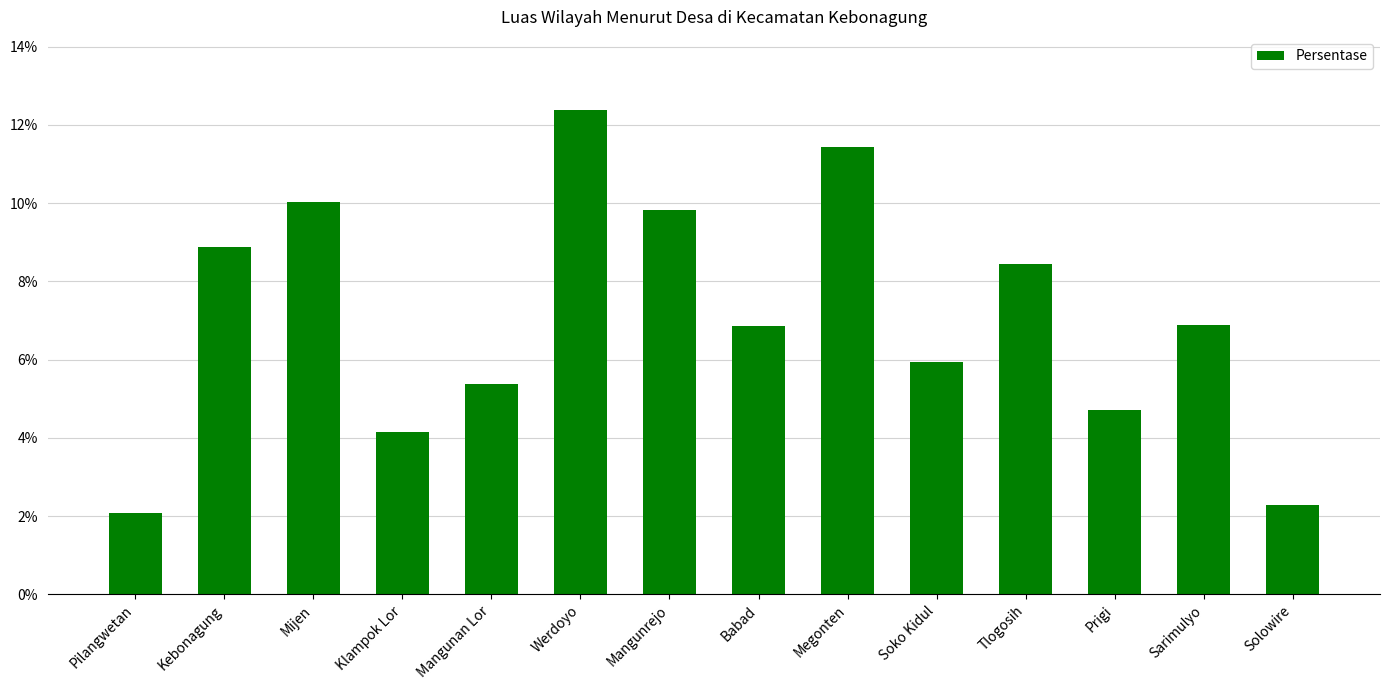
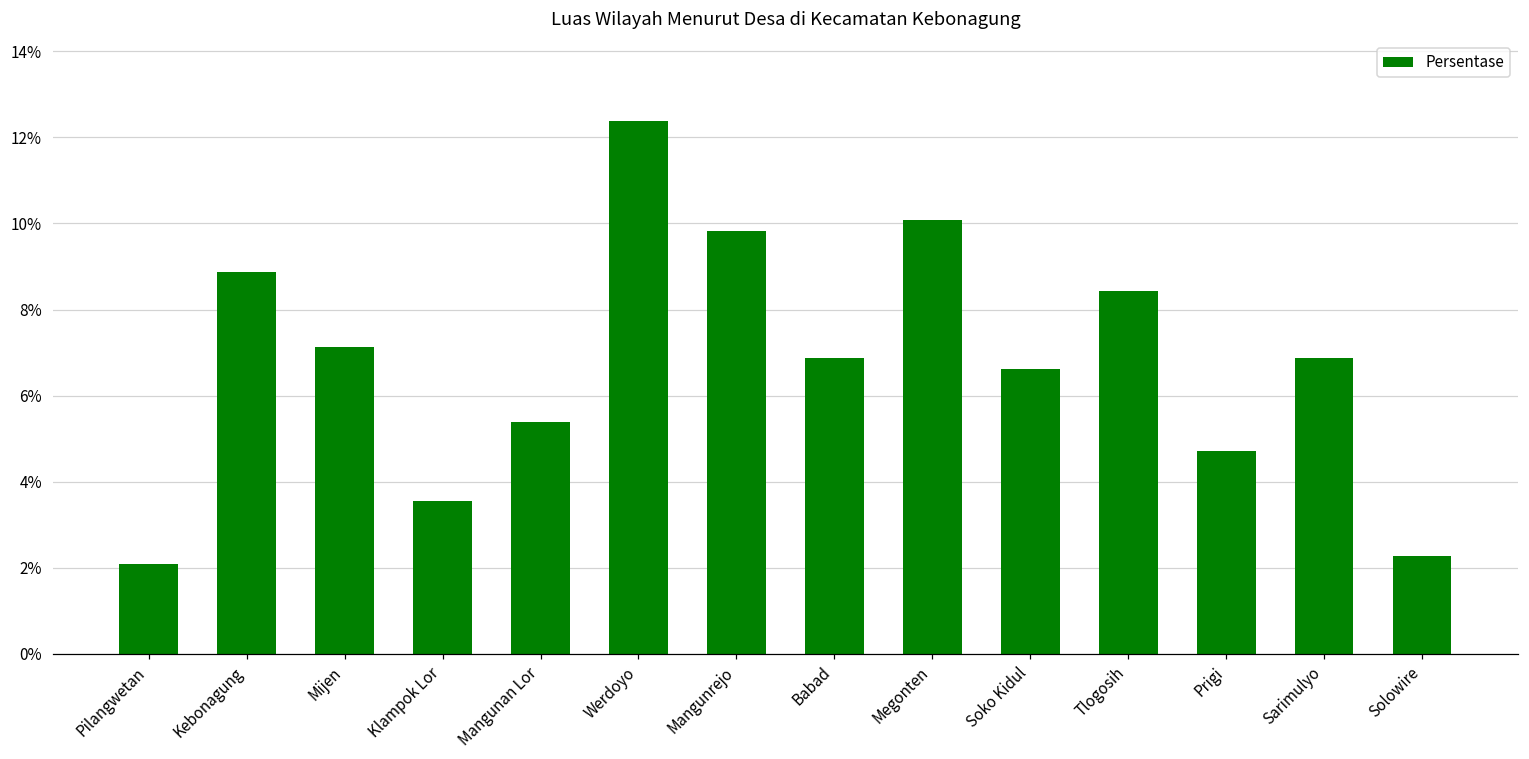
Mijen: 10.0% -> 7.1%
Klampok Lor: 4.1% -> 3.6%
Megonten: 11.4% -> 10.1%
Soko Kidul: 5.9% -> 6.6%
